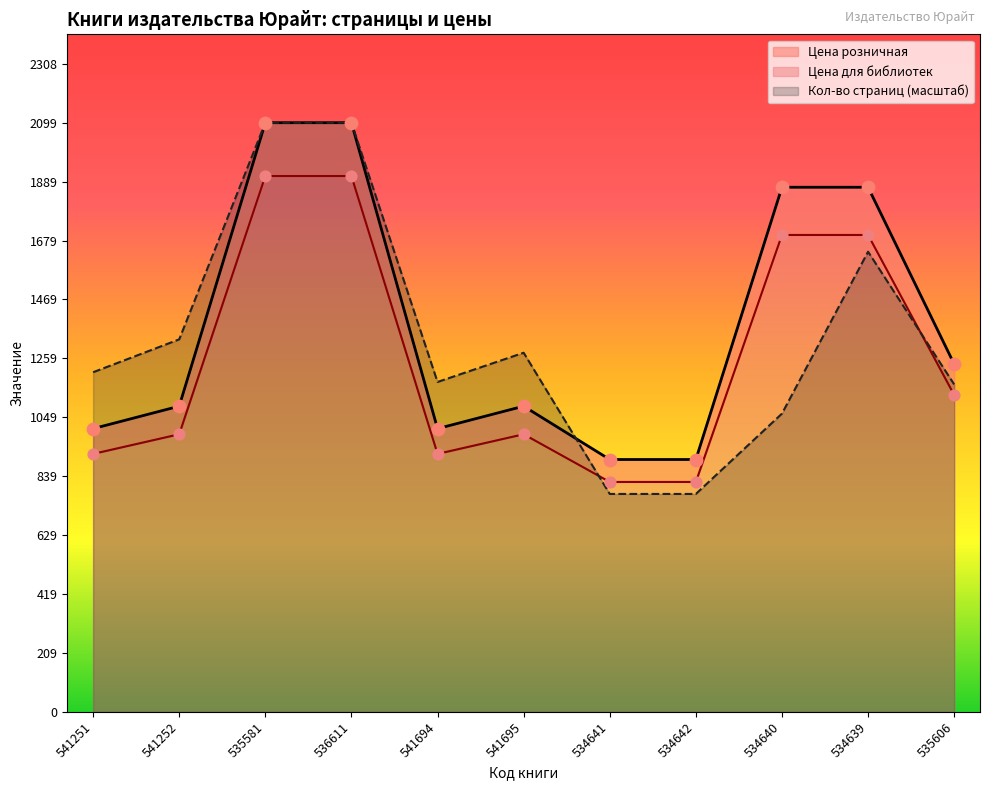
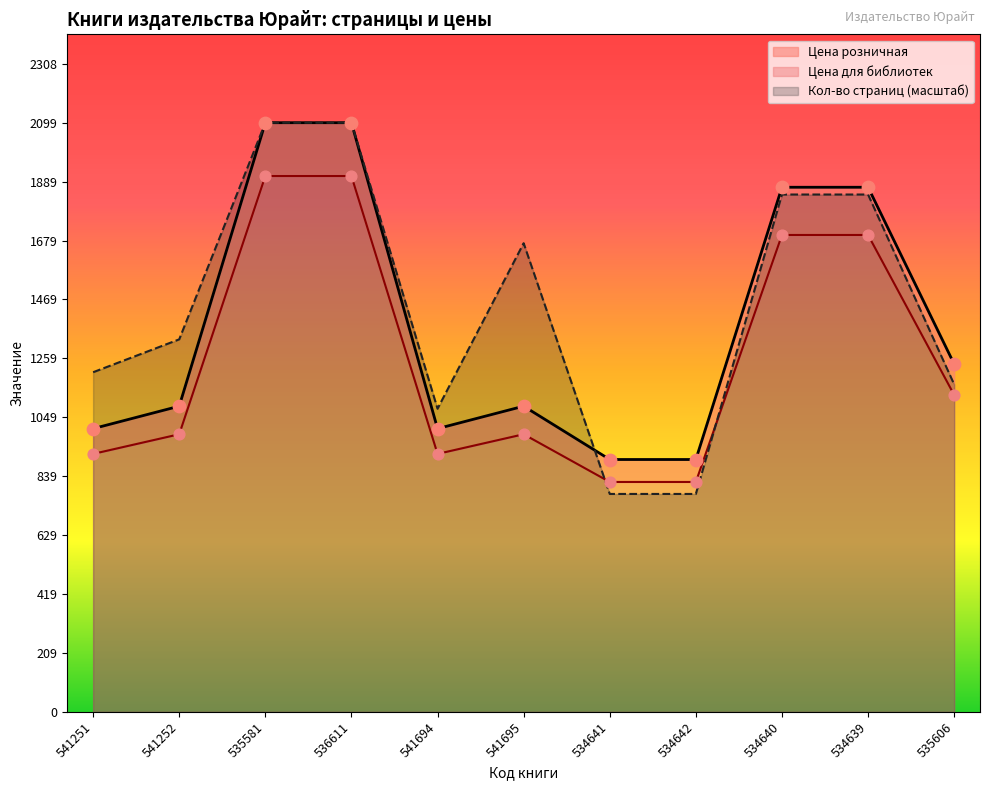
Кол-во страниц (масштаб), 541694: 1180 -> 1080
Кол-во страниц (масштаб), 541695: 1280 -> 1670
Кол-во страниц (масштаб), 534640: 1060 -> 1840
Кол-во страниц (масштаб), 534639: 1640 -> 1840
